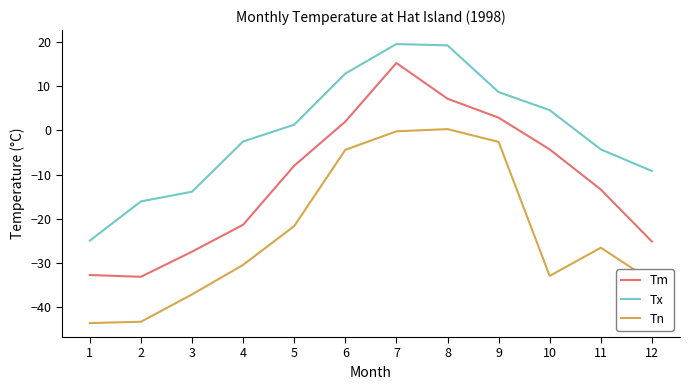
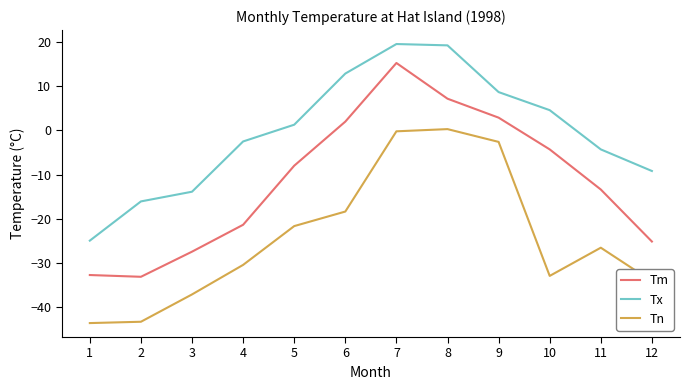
Tn, 6: -4 -> -18
